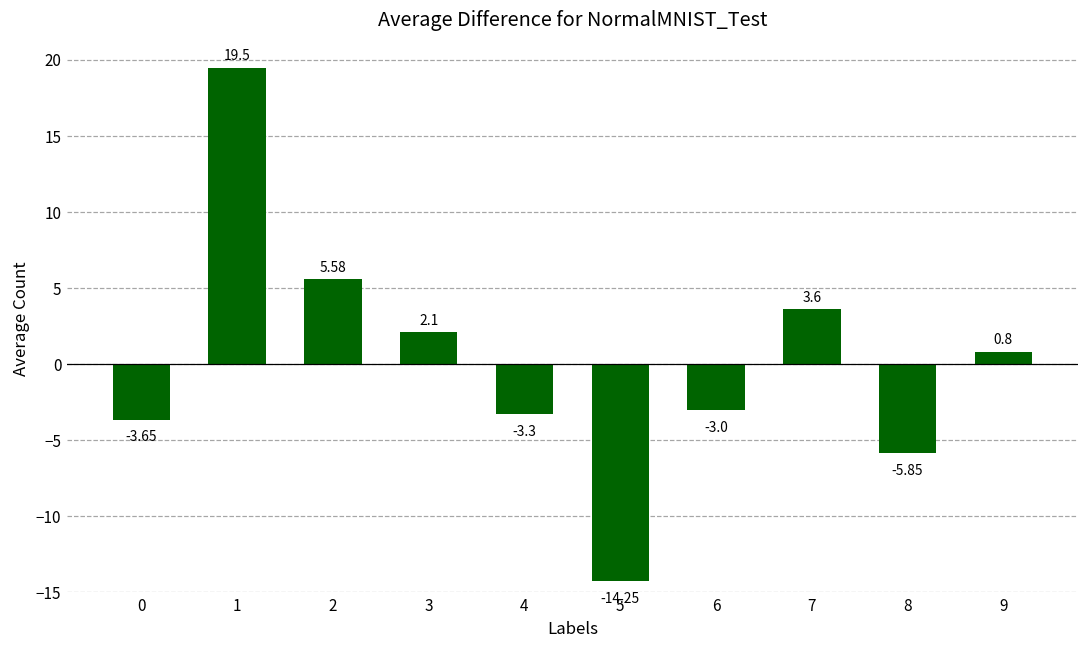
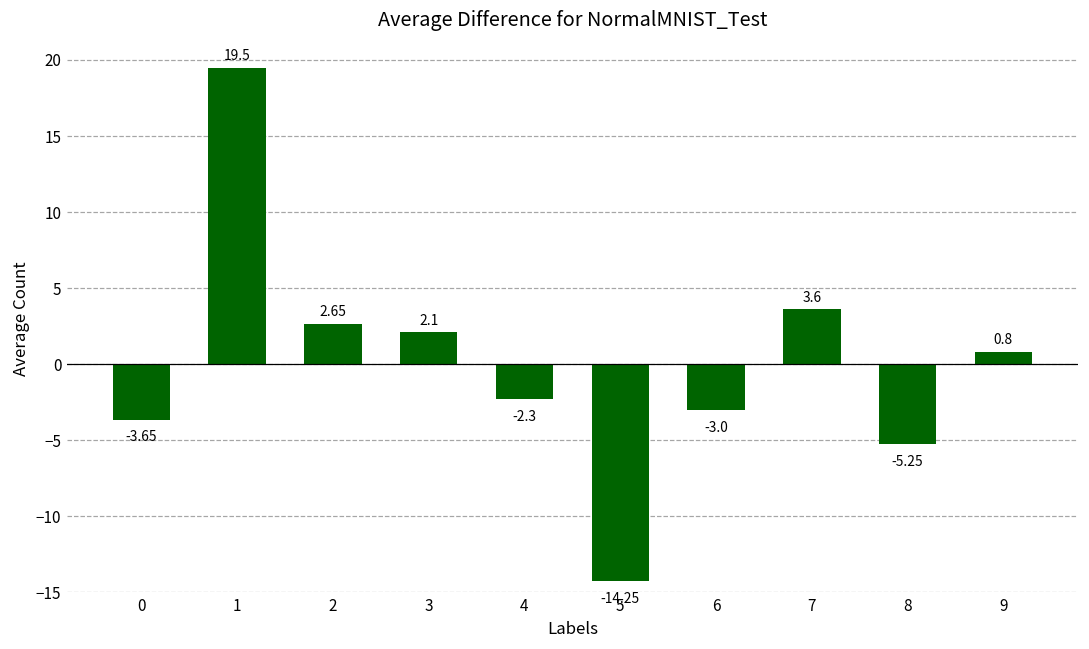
2: 5.58 -> 2.65
4: -3.3 -> -2.3
8: -5.85 -> -5.25
